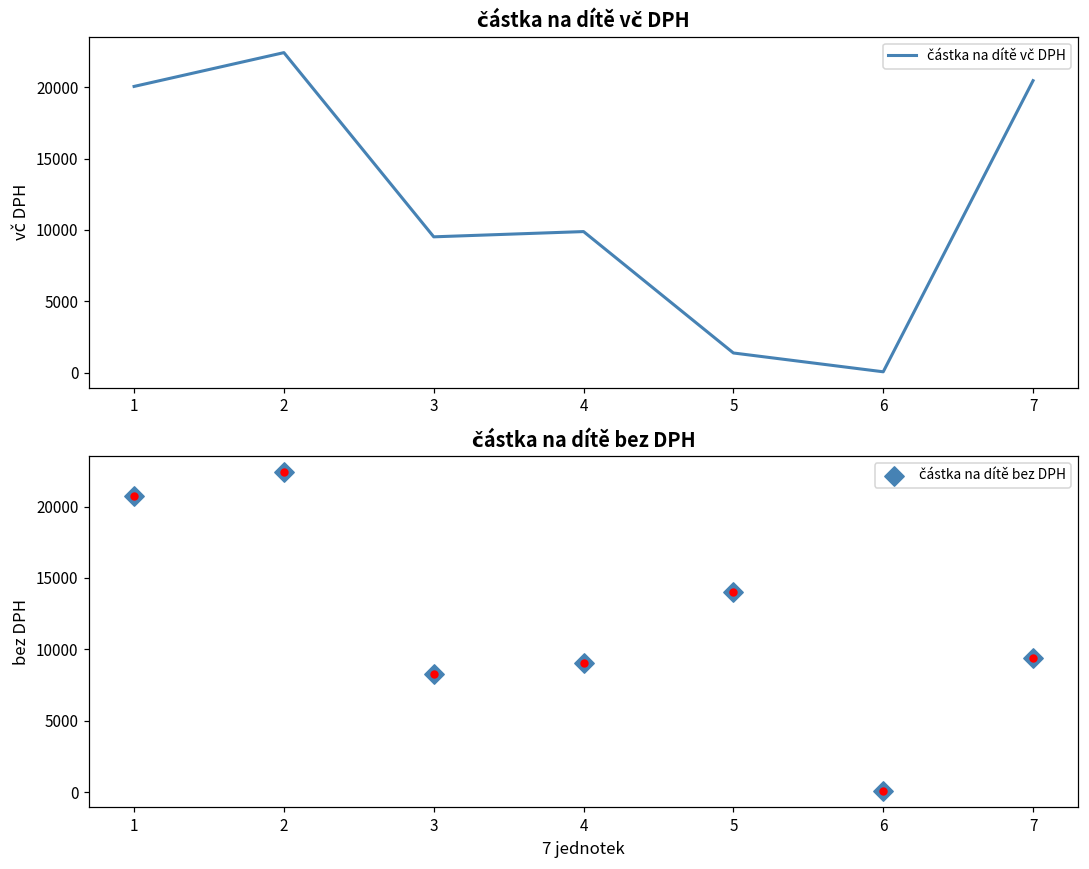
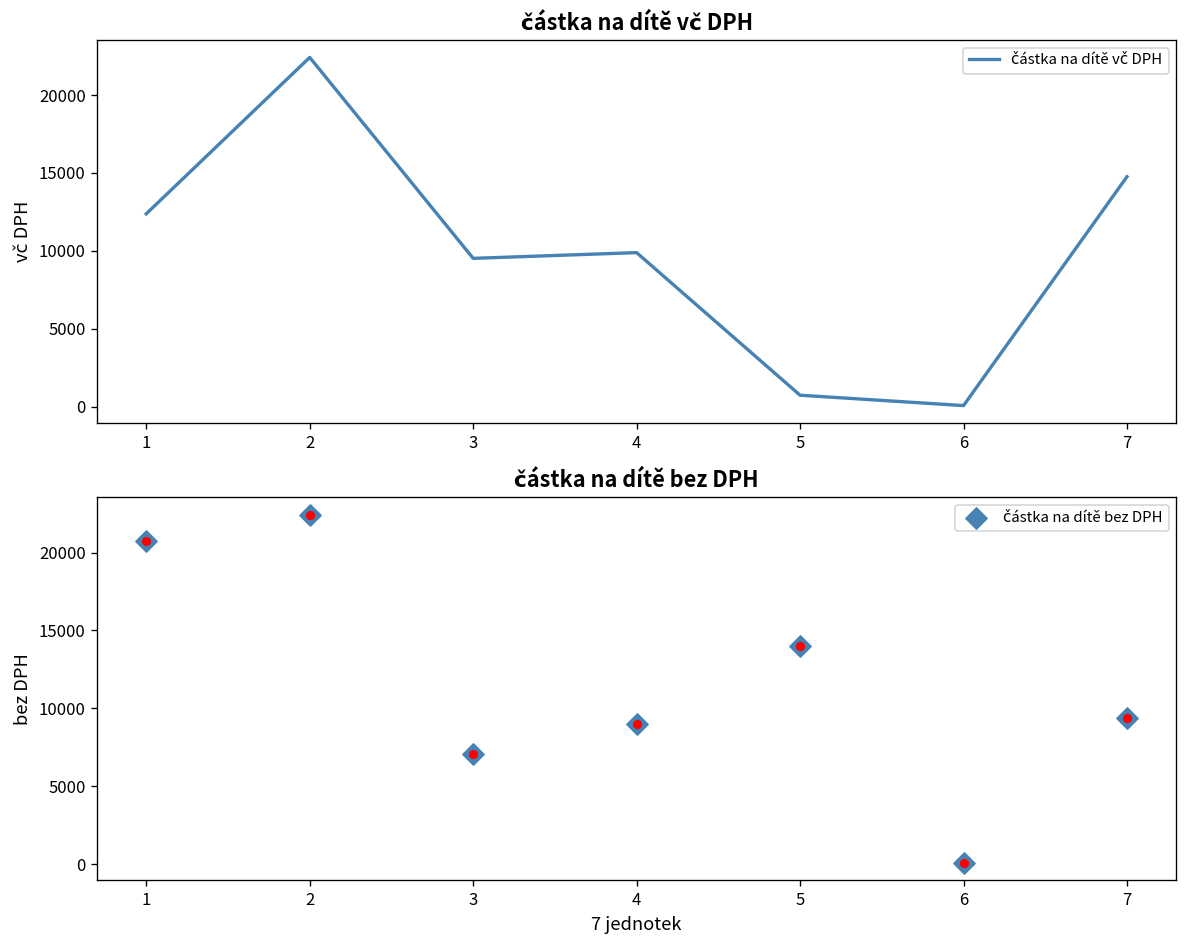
částka na dítě vč DPH, 1: 20100 -> 12400
částka na dítě vč DPH, 5: 1400 -> 700
částka na dítě vč DPH, 7: 20500 -> 14800
částka na dítě bez DPH, 3: 8300 -> 7000
